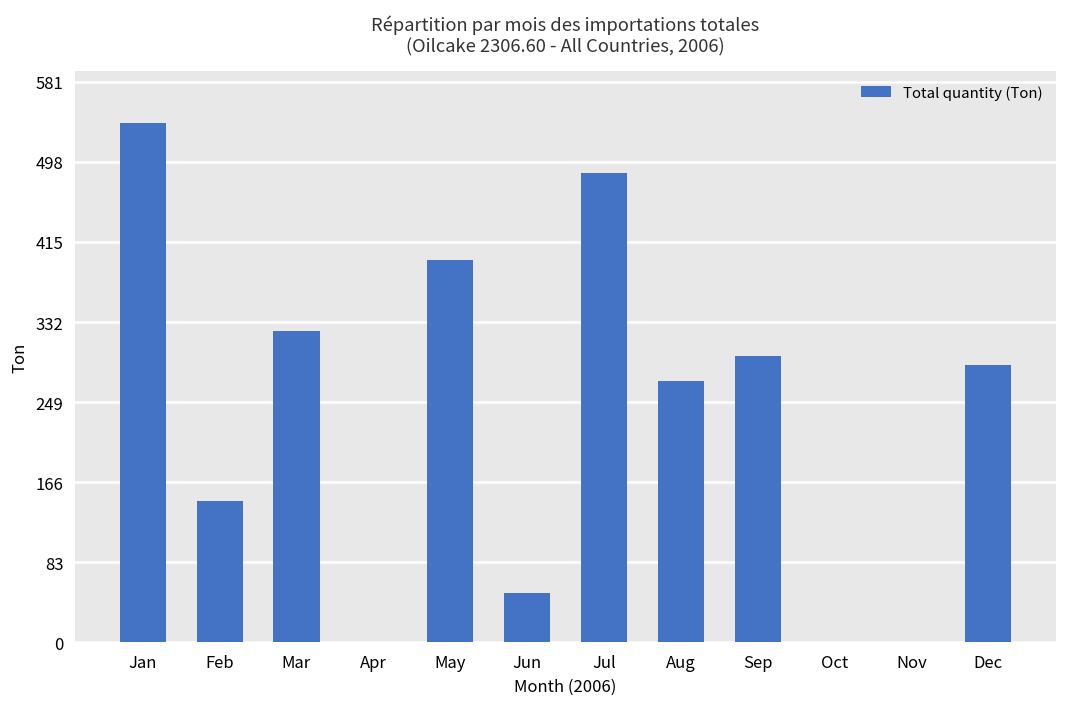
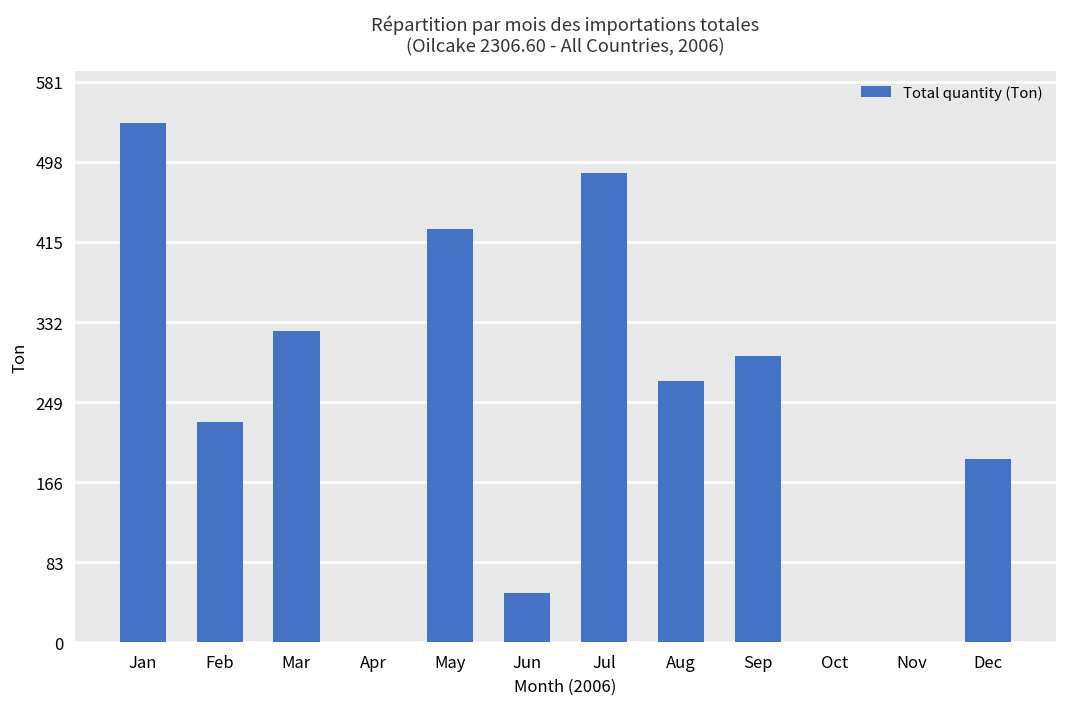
Feb: 150 -> 230
May: 400 -> 430
Dec: 290 -> 190
